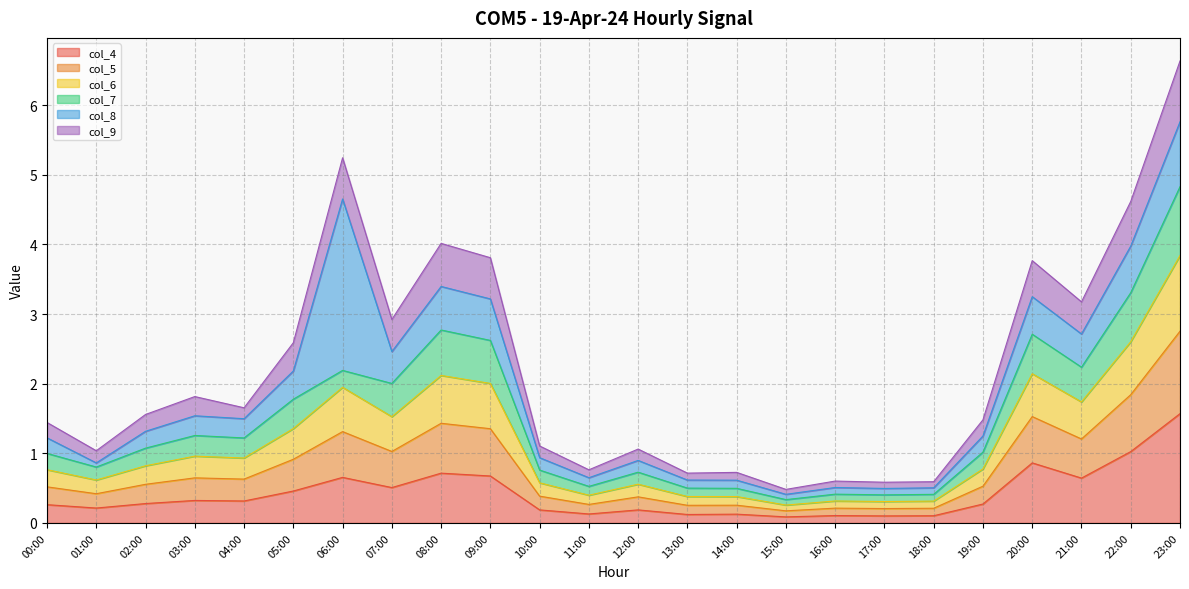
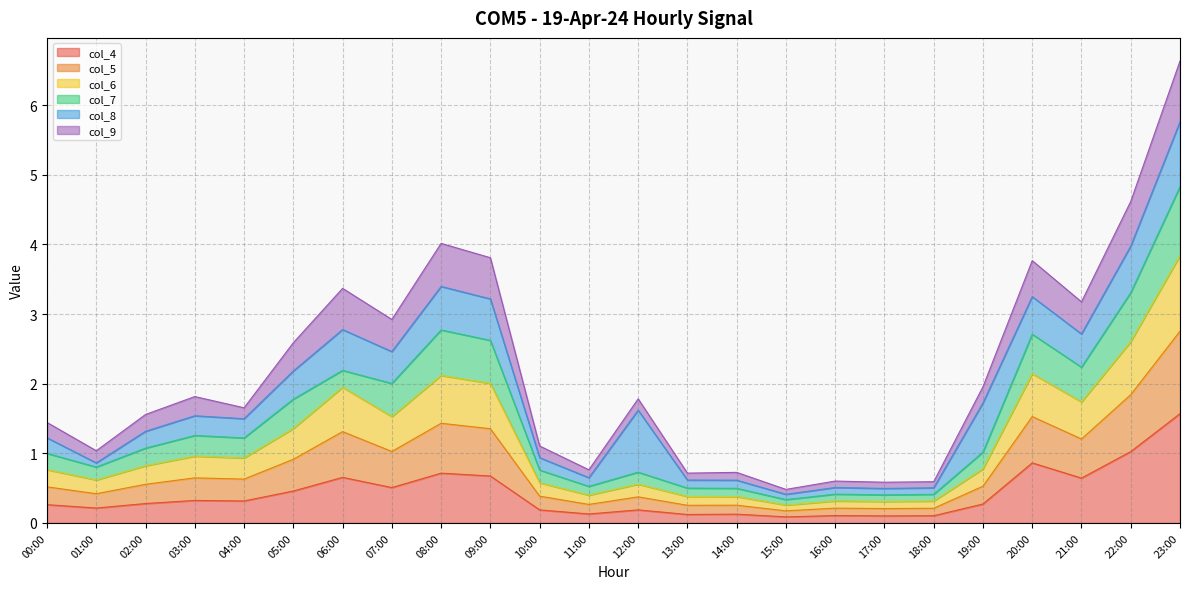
col_8, 06:00: 2.5 -> 0.6
col_8, 12:00: 0.2 -> 0.9
col_8, 19:00: 0.2 -> 0.7
